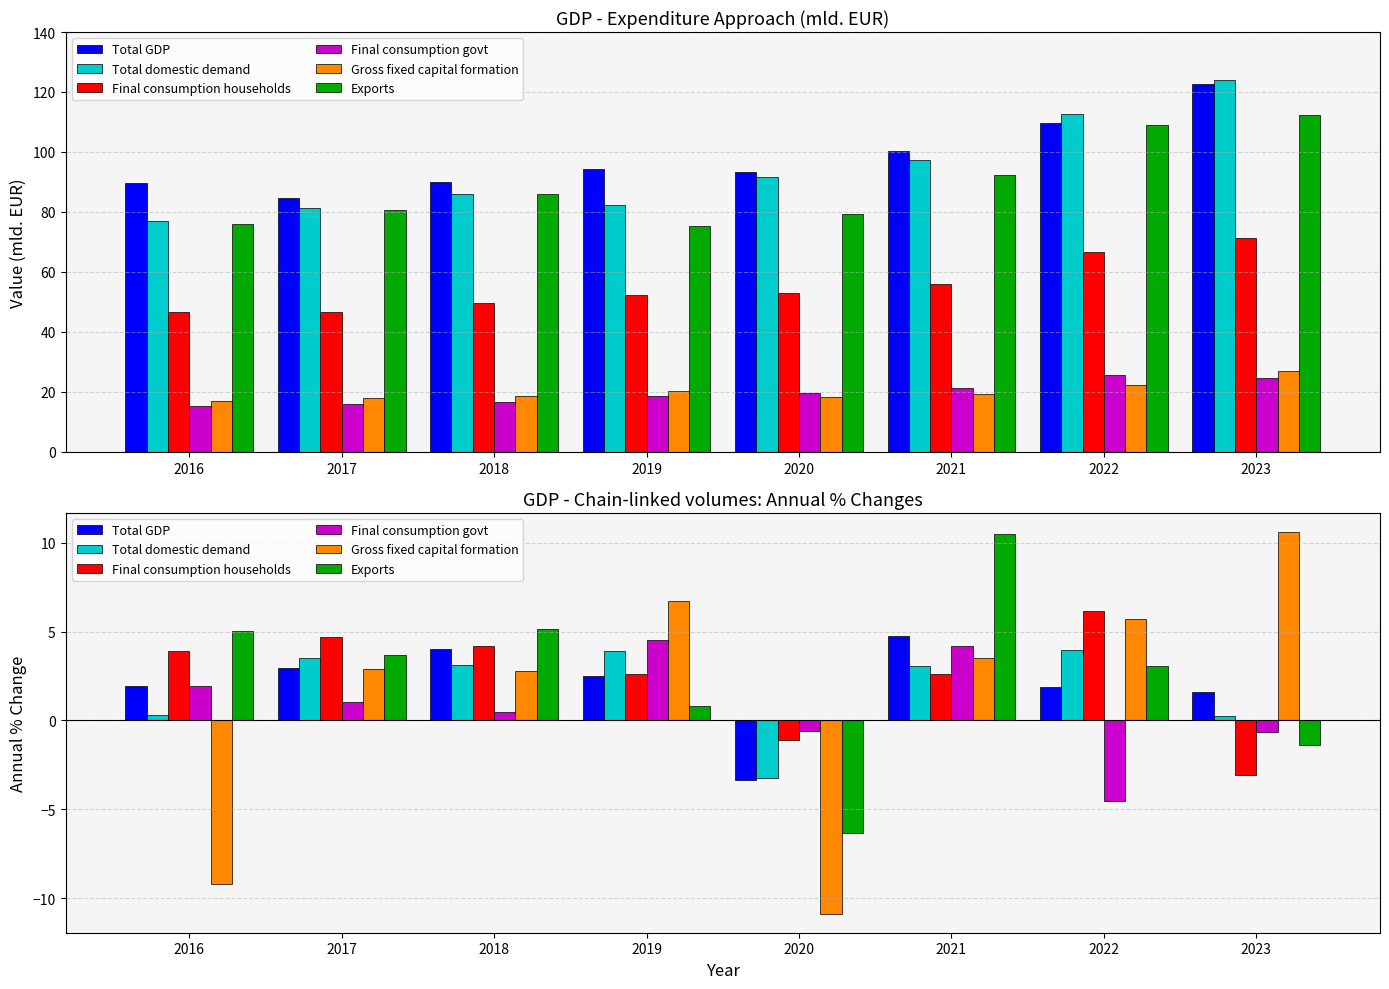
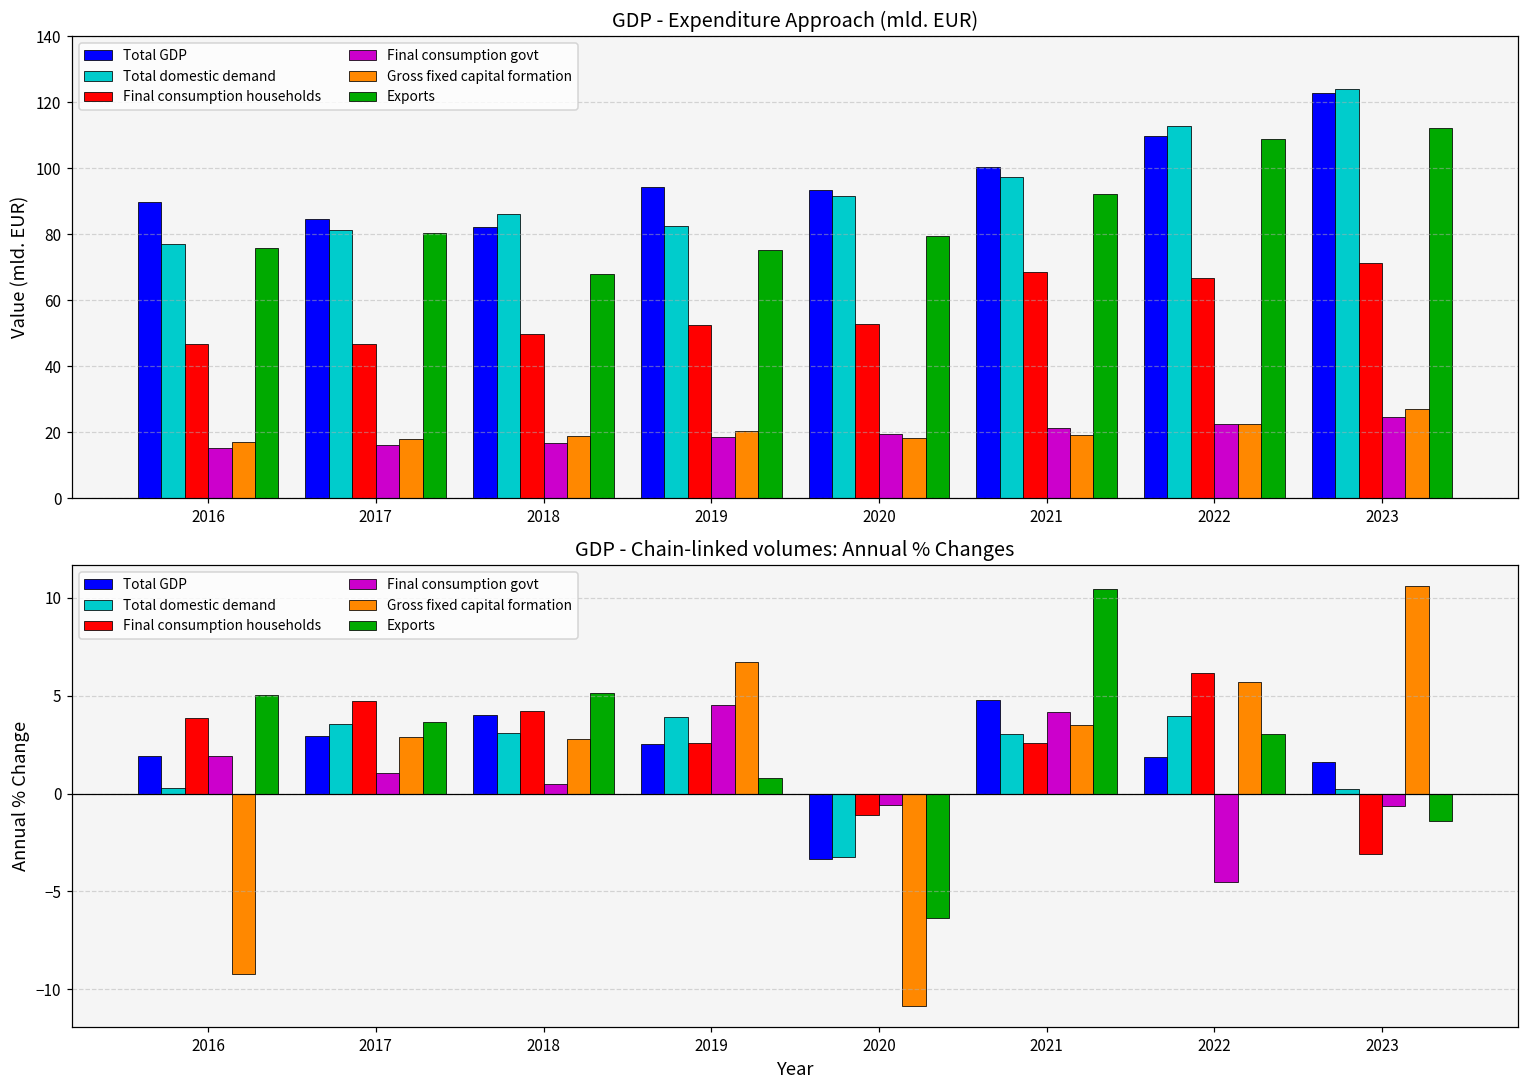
GDP - Expenditure Approach (mld. EUR), Total GDP, 2018: 90 -> 82
GDP - Expenditure Approach (mld. EUR), Exports, 2018: 86 -> 68
GDP - Expenditure Approach (mld. EUR), Final consumption households, 2021: 56 -> 69
GDP - Expenditure Approach (mld. EUR), Final consumption govt, 2022: 26 -> 23
